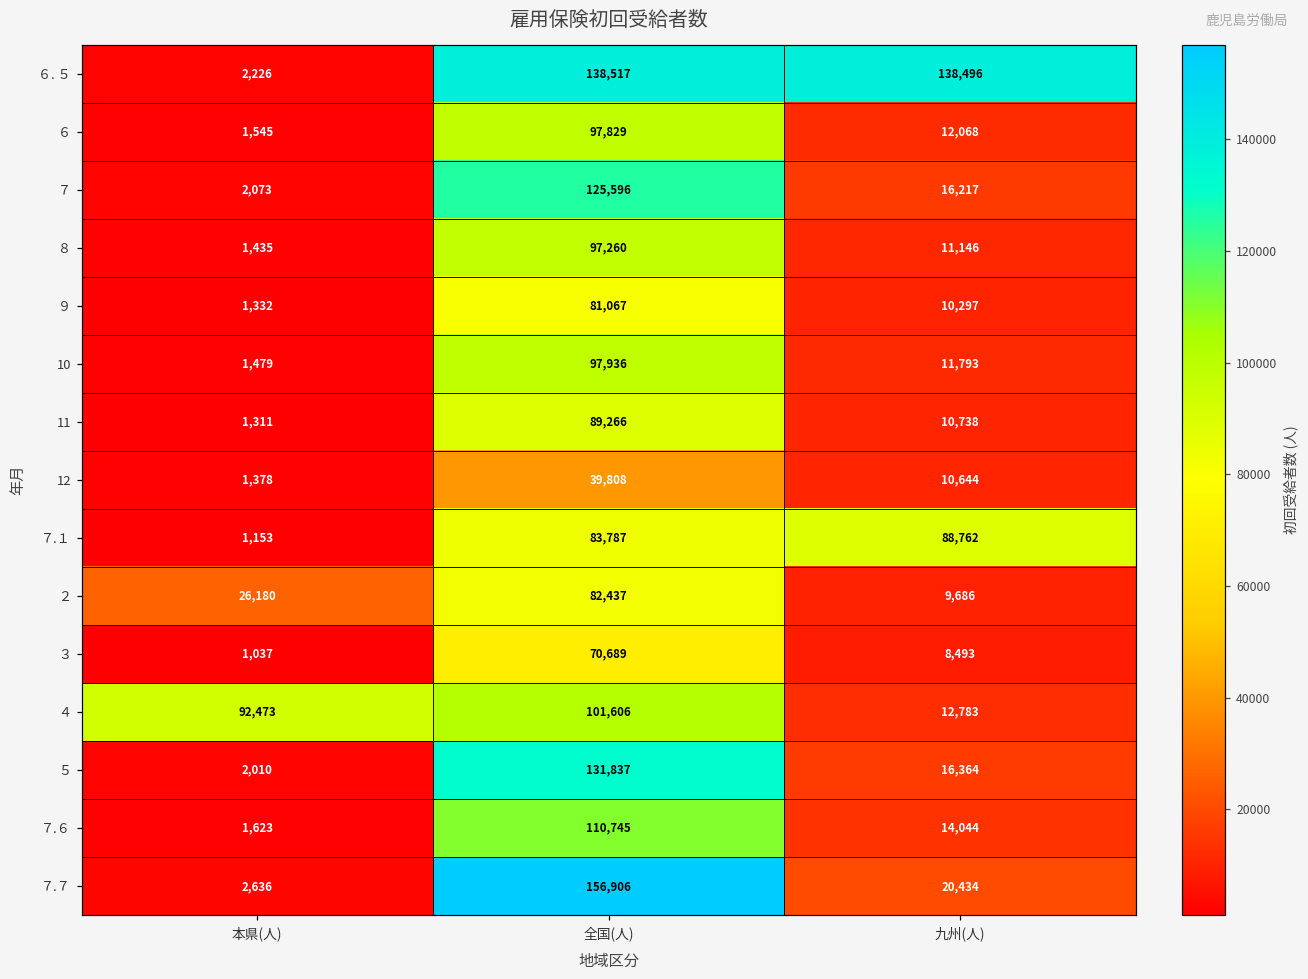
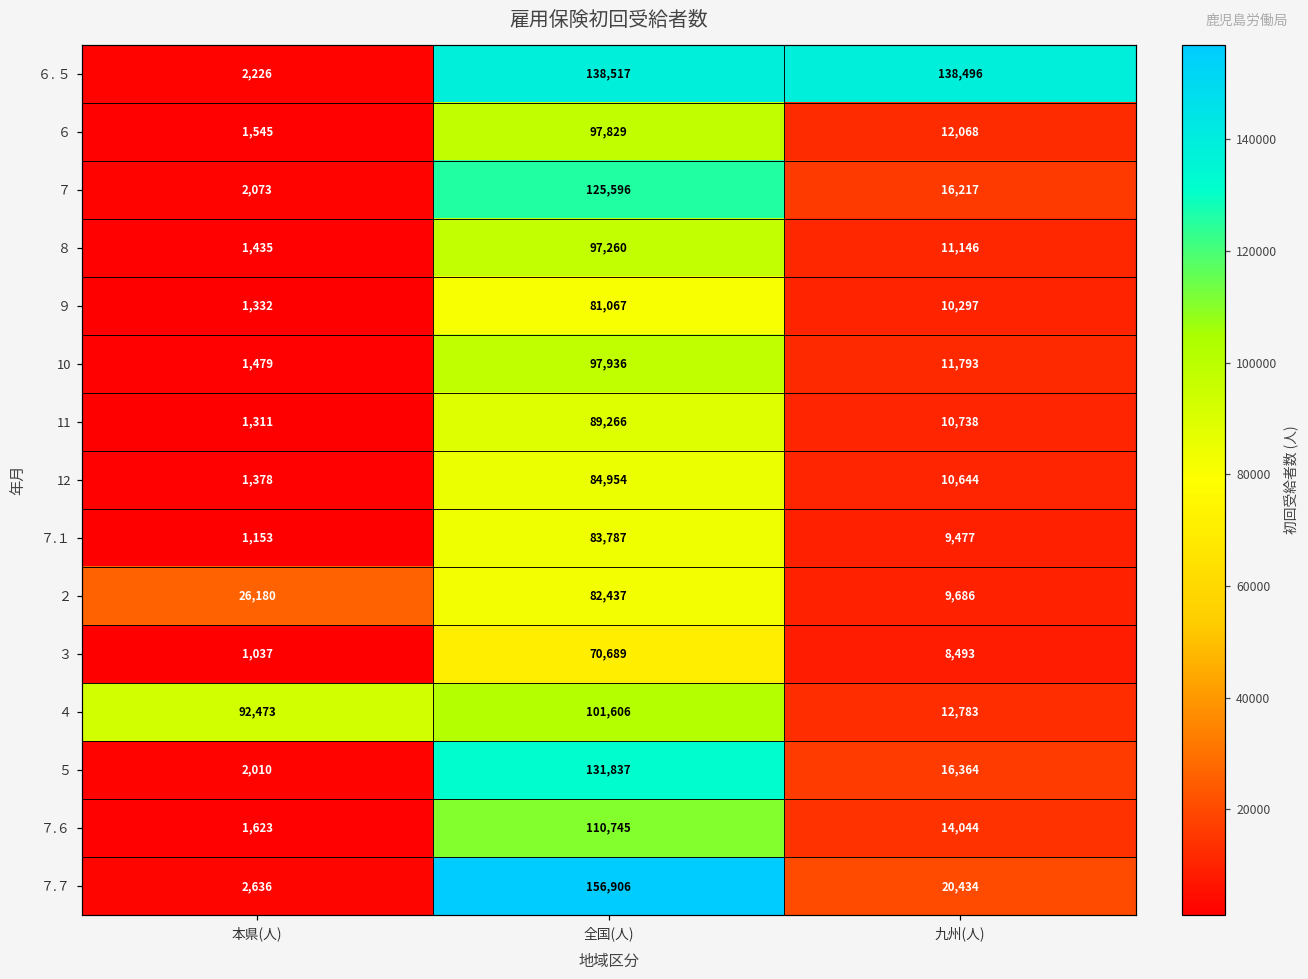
12, 全国(人): 39,808 -> 84,954
７.１, 九州(人): 88,762 -> 9,477
